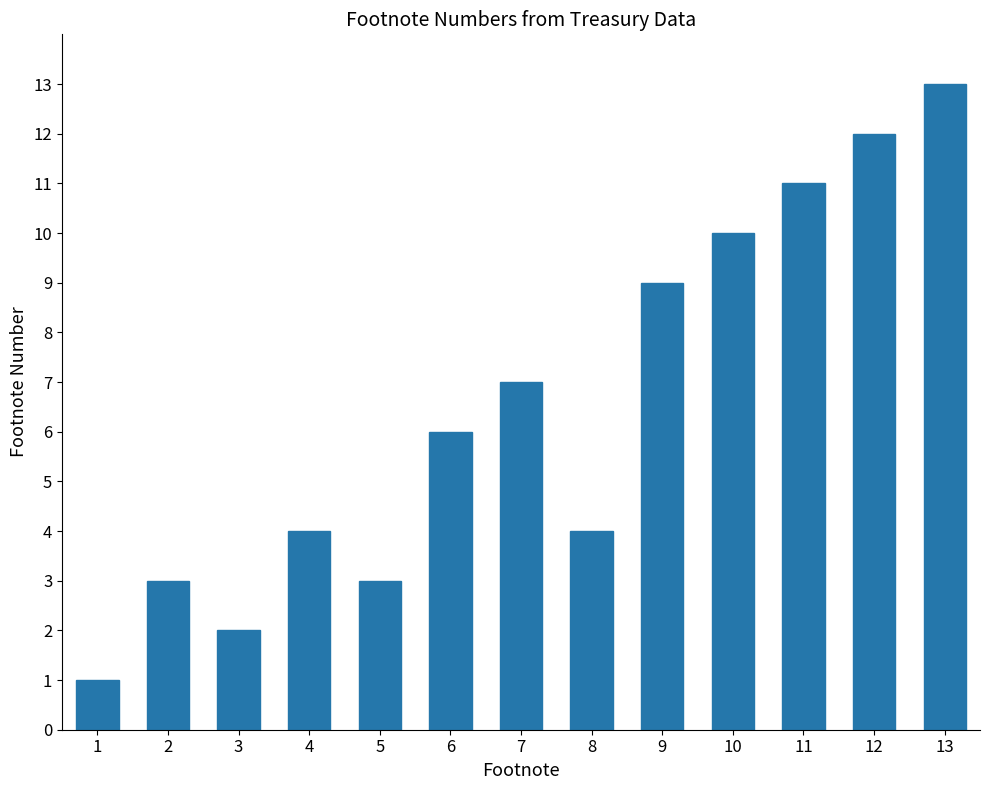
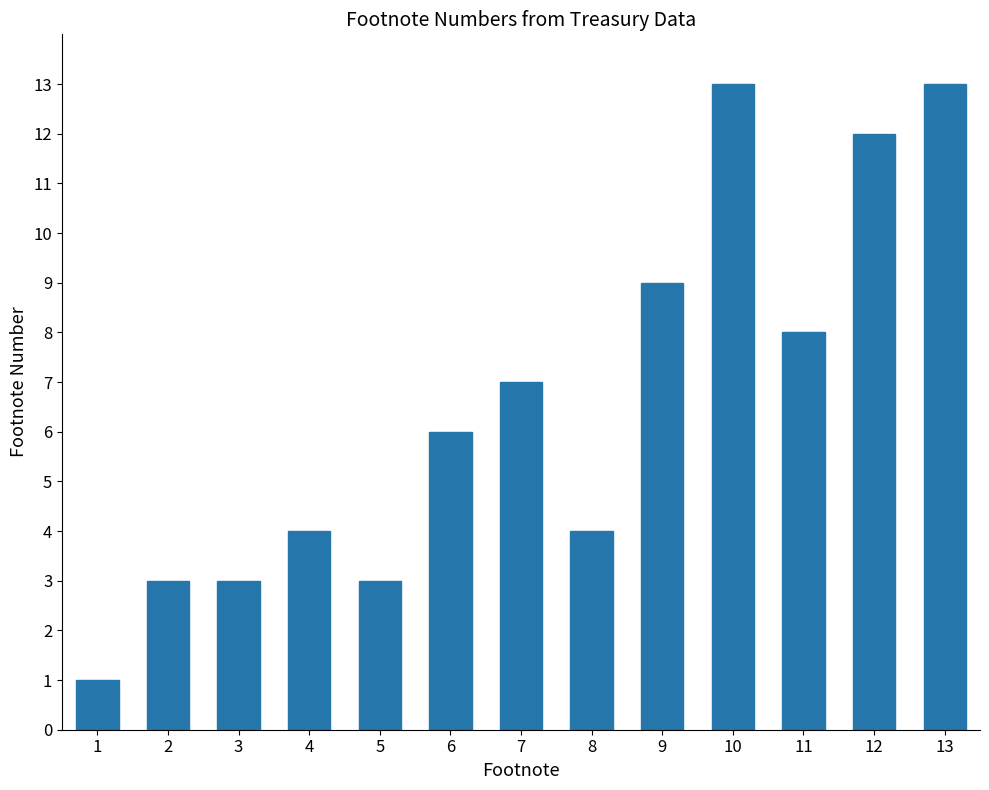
3: 2 -> 3
10: 10 -> 13
11: 11 -> 8
